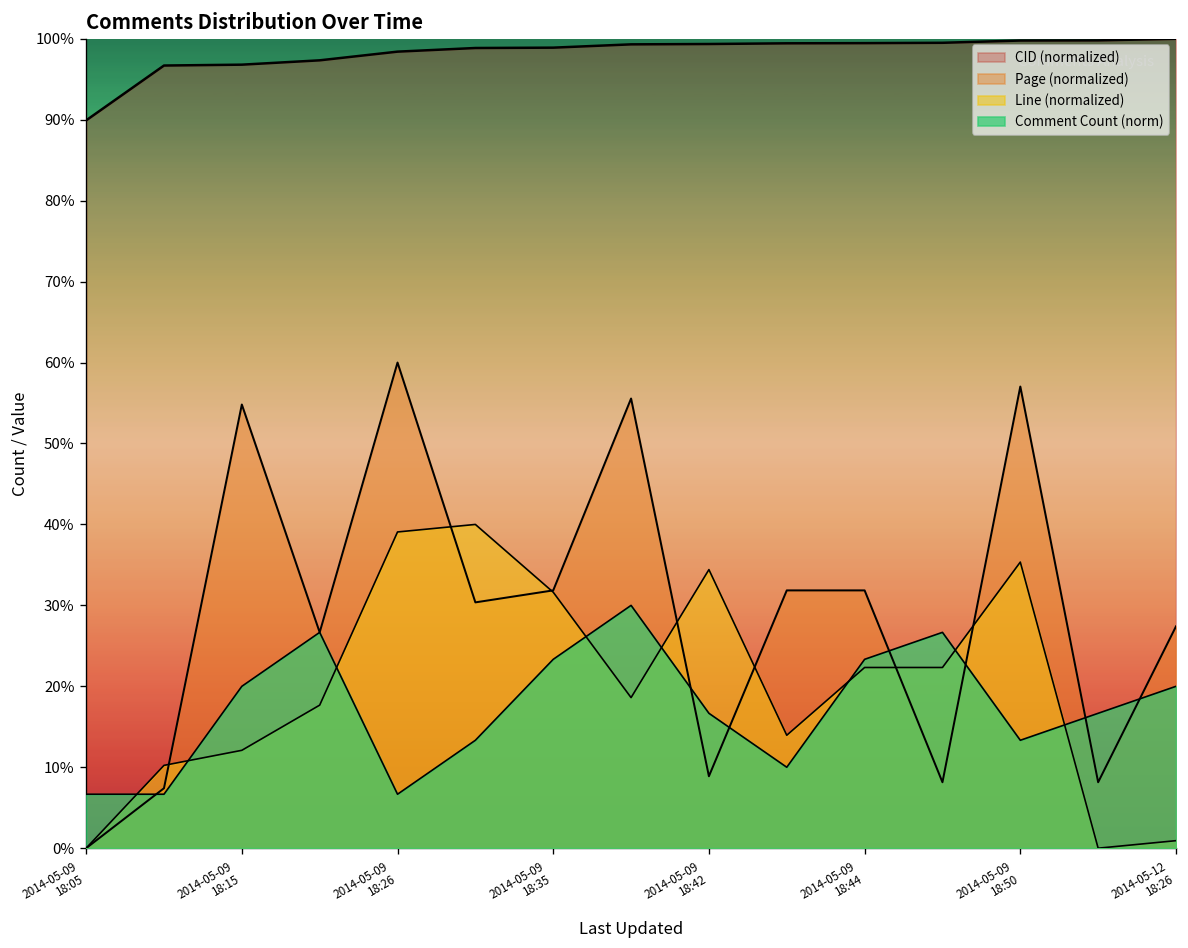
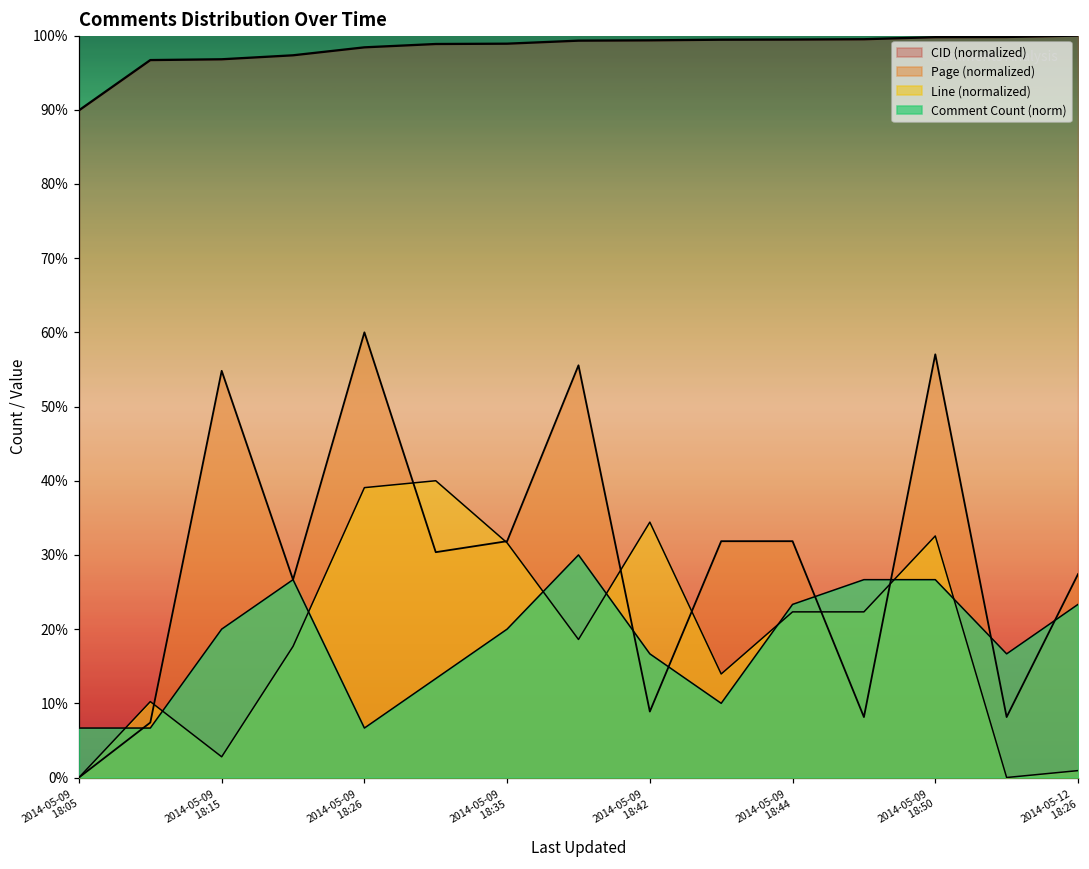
Line (normalized), 2014-05-09 18:15: 12% -> 3%
Comment Count (norm), 2014-05-09 18:35: 23% -> 20%
Line (normalized), 2014-05-09 18:50: 35% -> 33%
Comment Count (norm), 2014-05-09 18:50: 13% -> 27%
Comment Count (norm), 2014-05-12 18:26: 20% -> 23%
